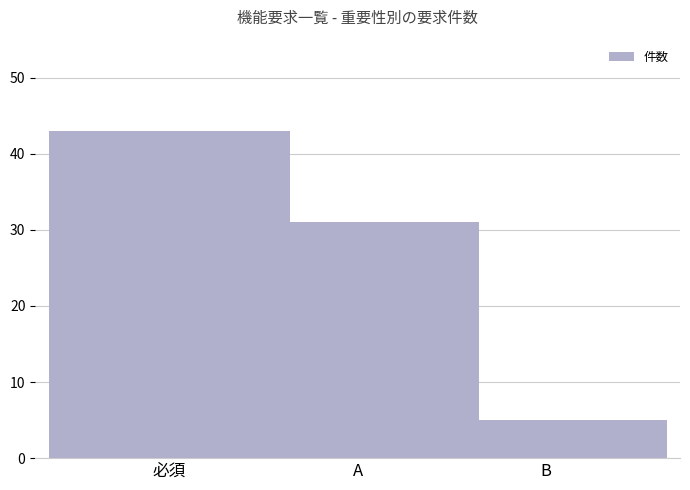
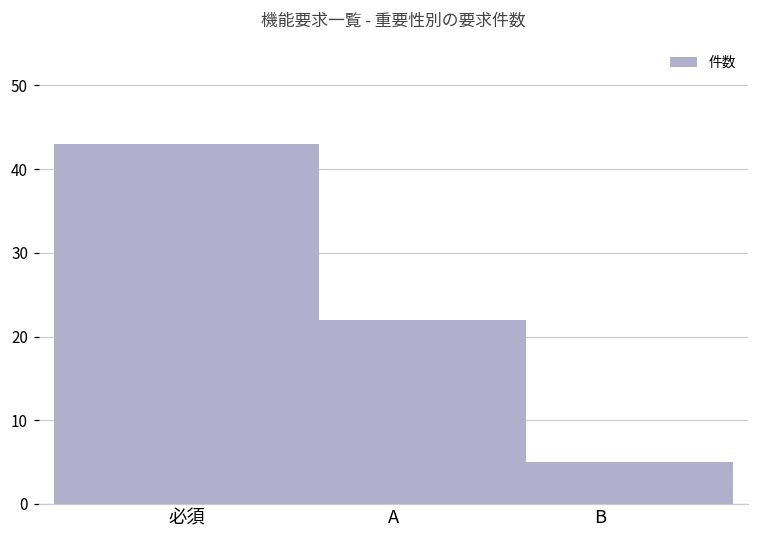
A: 31 -> 22
